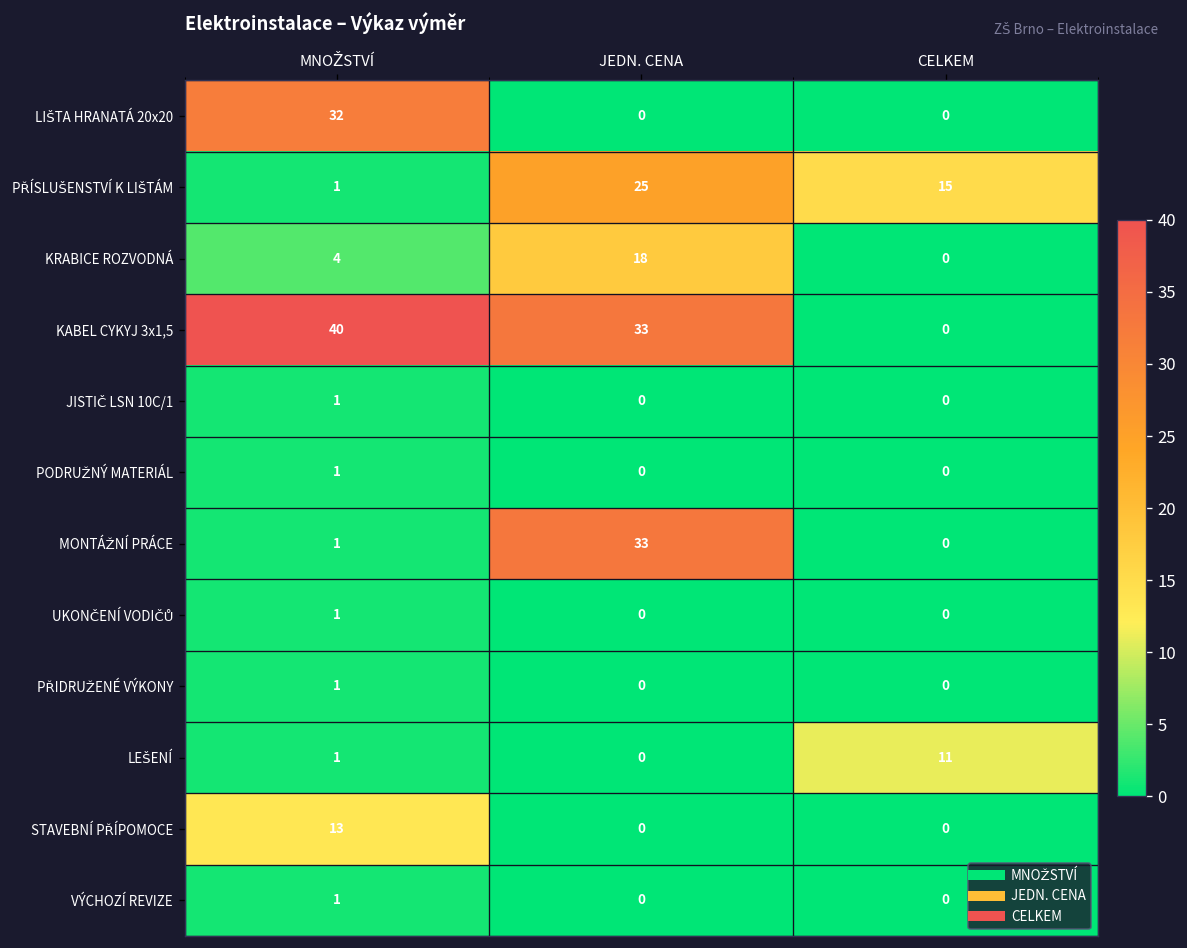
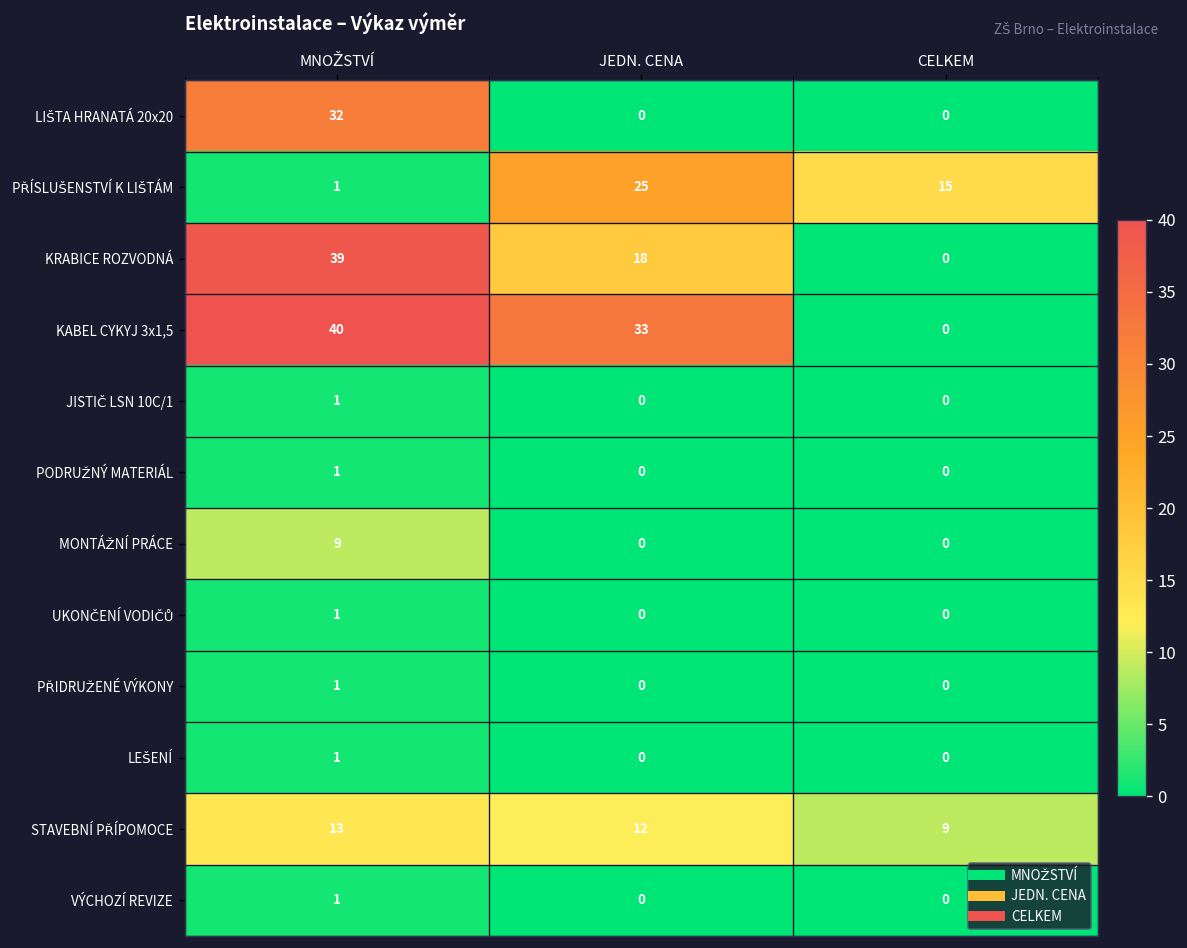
KRABICE ROZVODNÁ, MNOŽSTVÍ: 4 -> 39
MONTÁŽNÍ PRÁCE, MNOŽSTVÍ: 1 -> 9
MONTÁŽNÍ PRÁCE, JEDN. CENA: 33 -> 0
LEŠENÍ, CELKEM: 11 -> 0
STAVEBNÍ PŘÍPOMOCE, JEDN. CENA: 0 -> 12
STAVEBNÍ PŘÍPOMOCE, CELKEM: 0 -> 9
